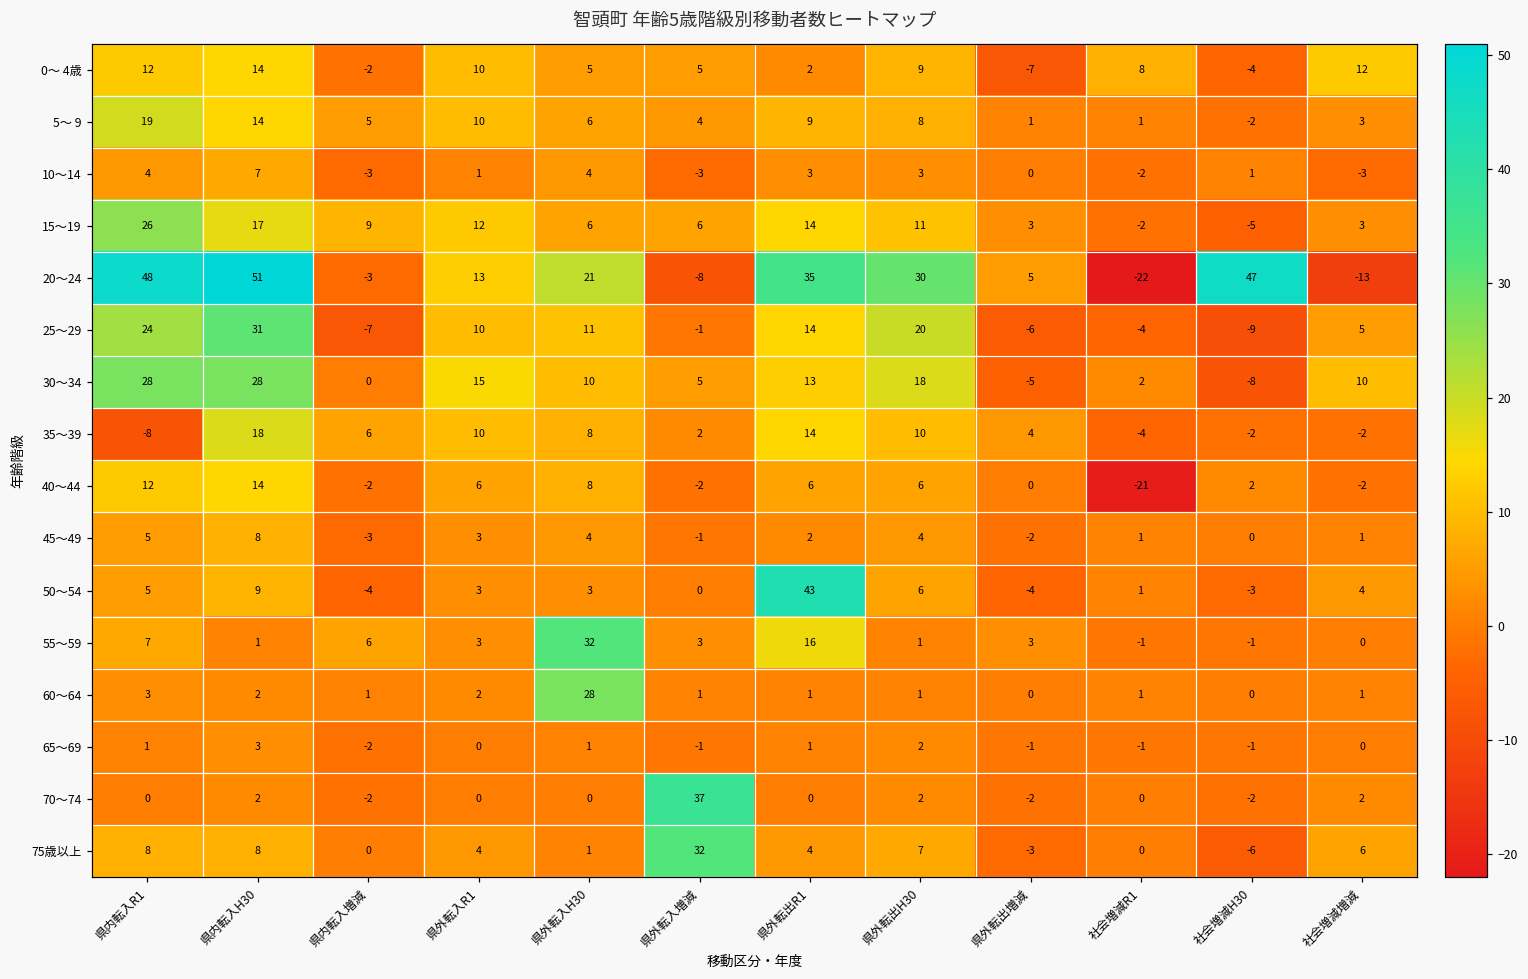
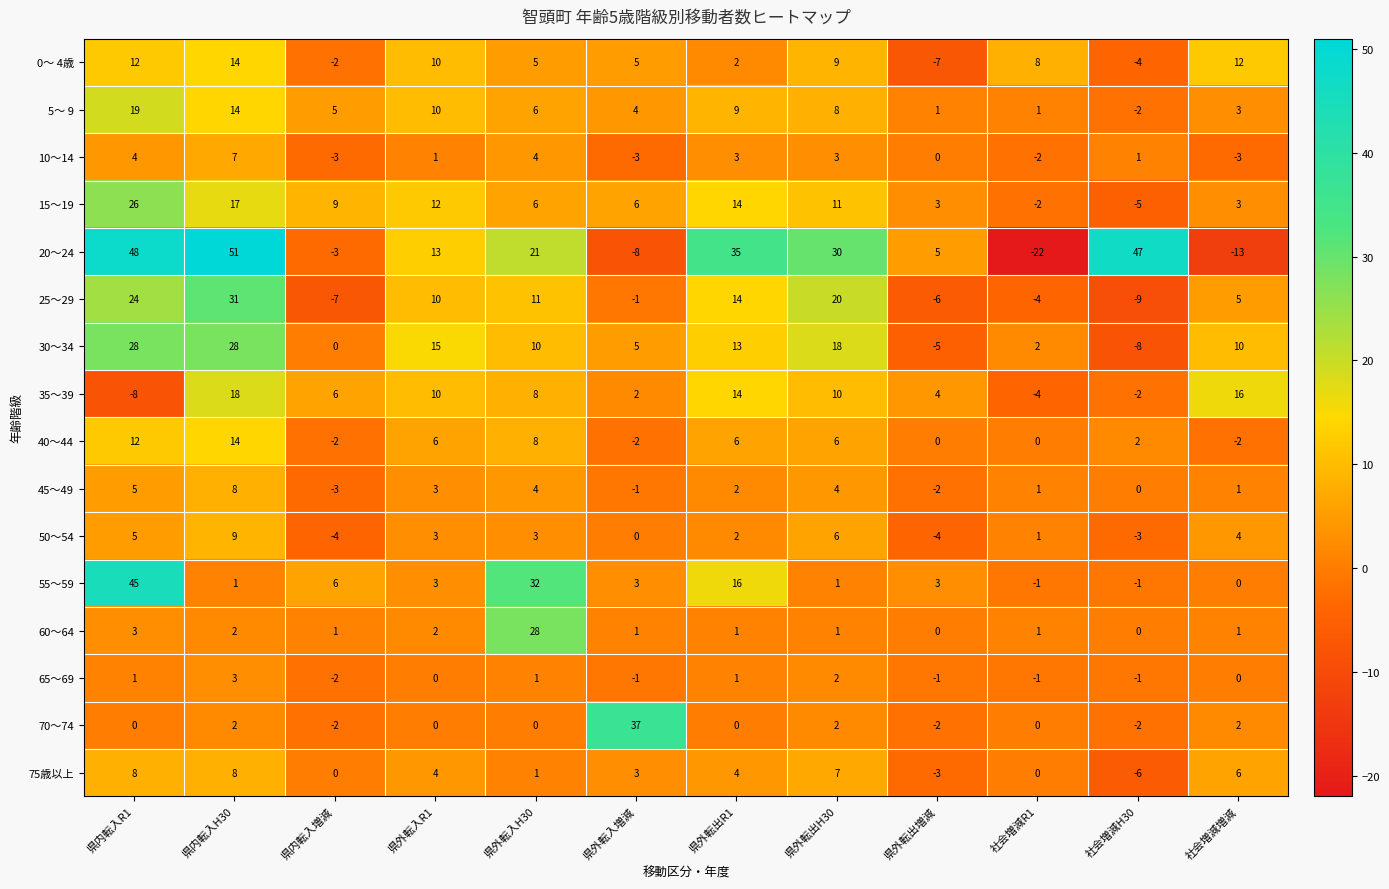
35～39, 社会増減増減: -2 -> 16
40～44, 社会増減R1: -21 -> 0
50～54, 県外転出R1: 43 -> 2
55～59, 県内転入R1: 7 -> 45
75歳以上, 県外転入増減: 32 -> 3
